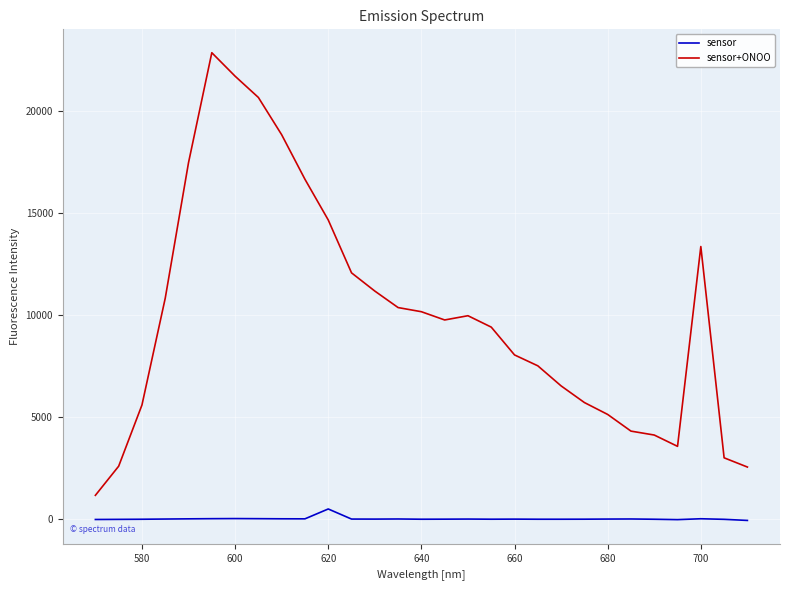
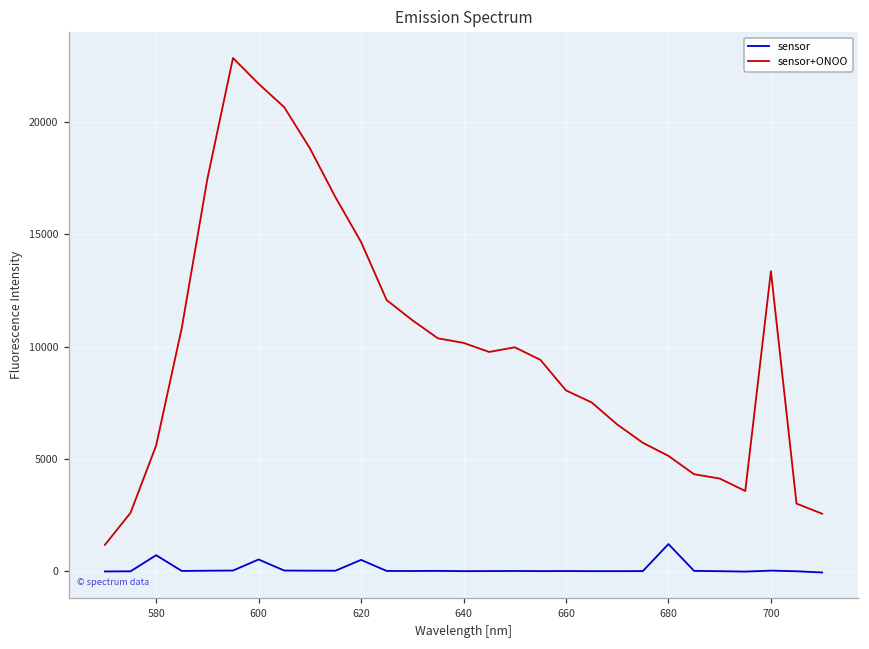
sensor, 580: 0 -> 700
sensor, 600: 0 -> 500
sensor, 680: 0 -> 1200
